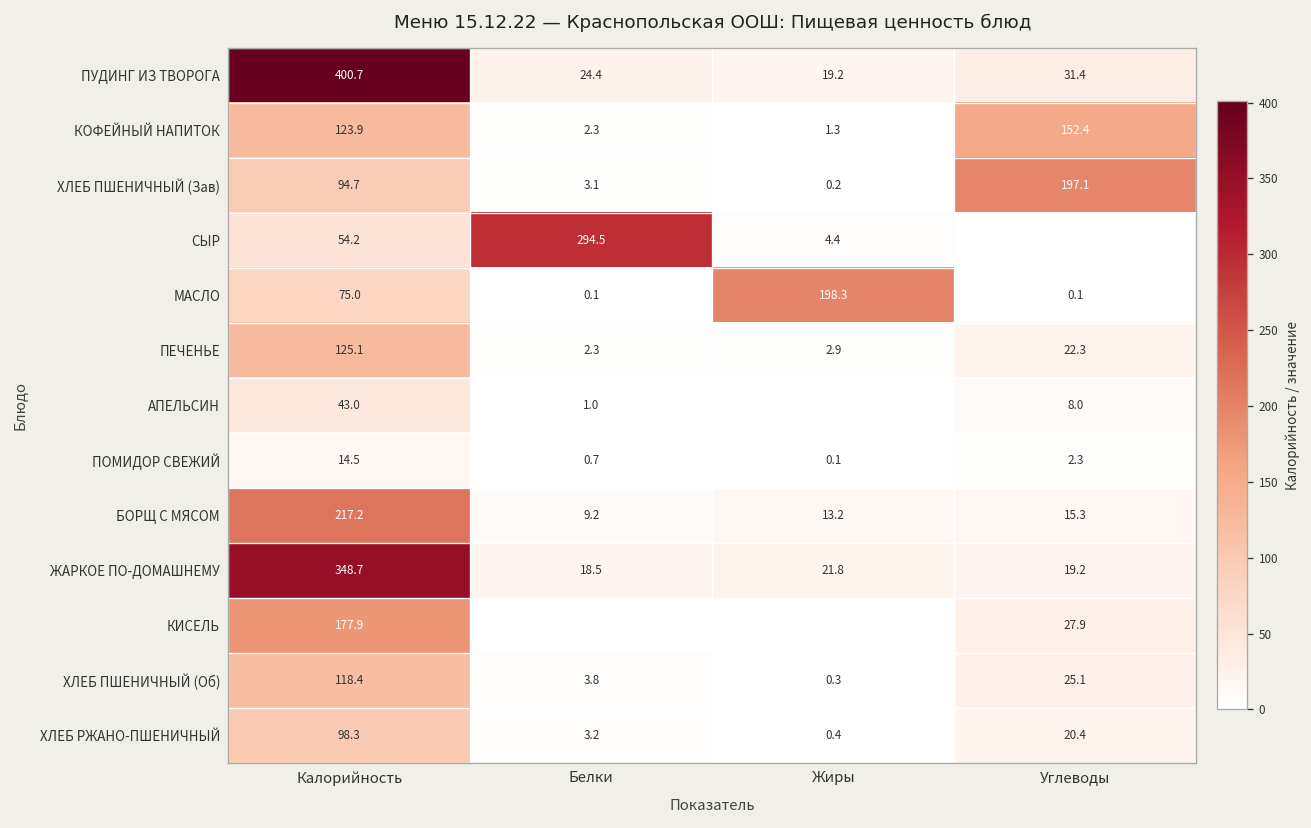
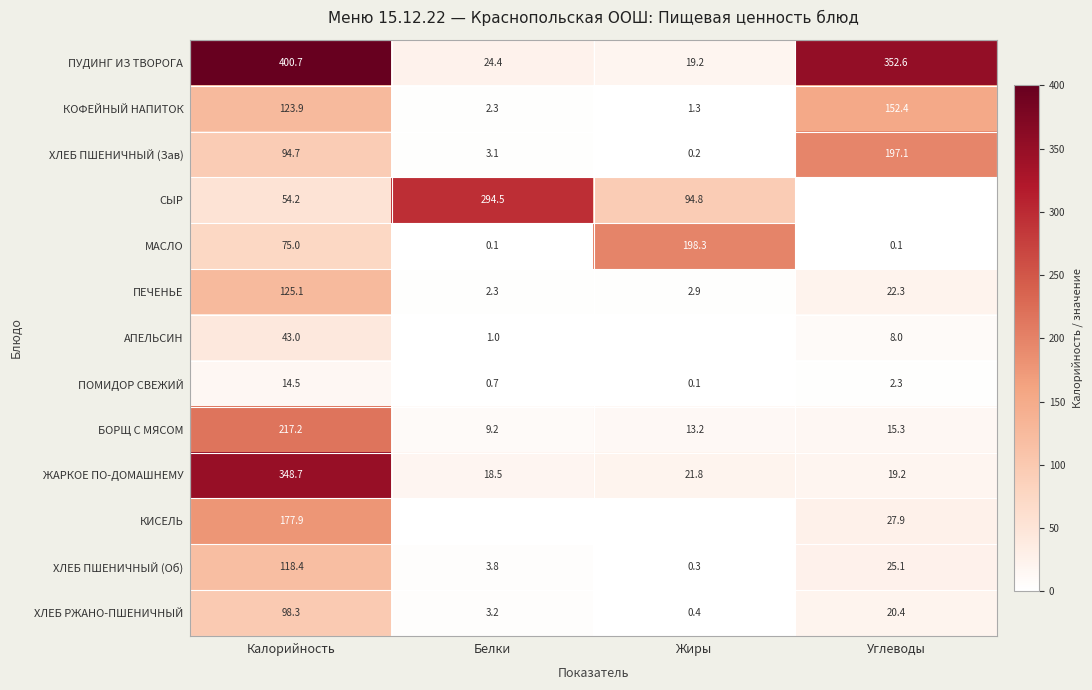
ПУДИНГ ИЗ ТВОРОГА, Углеводы: 31.4 -> 352.6
СЫР, Жиры: 4.4 -> 94.8
